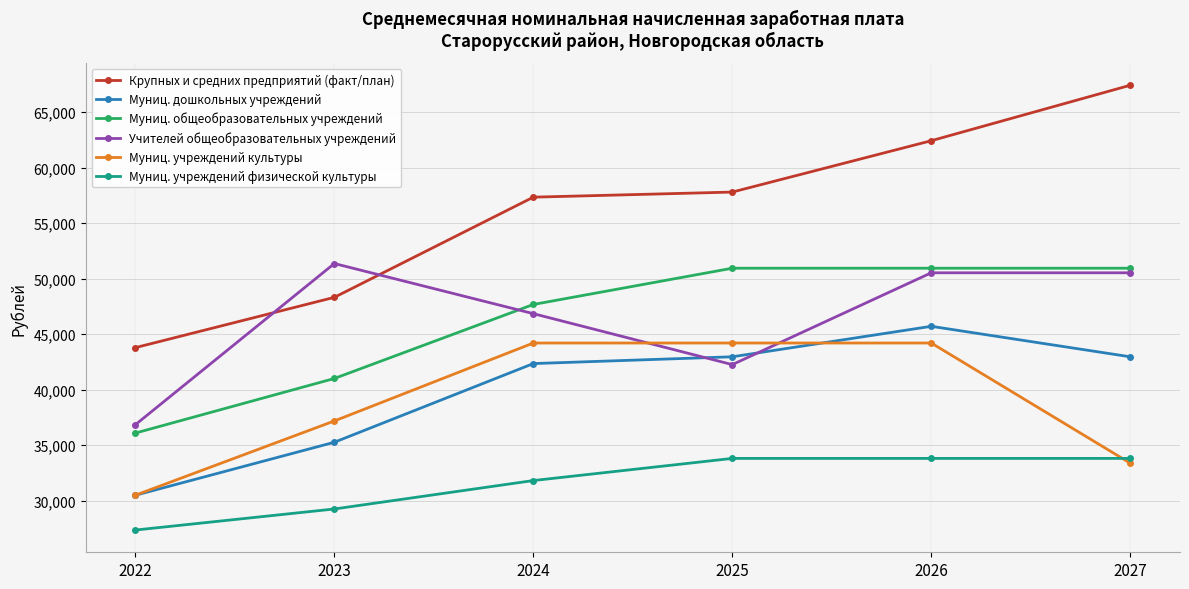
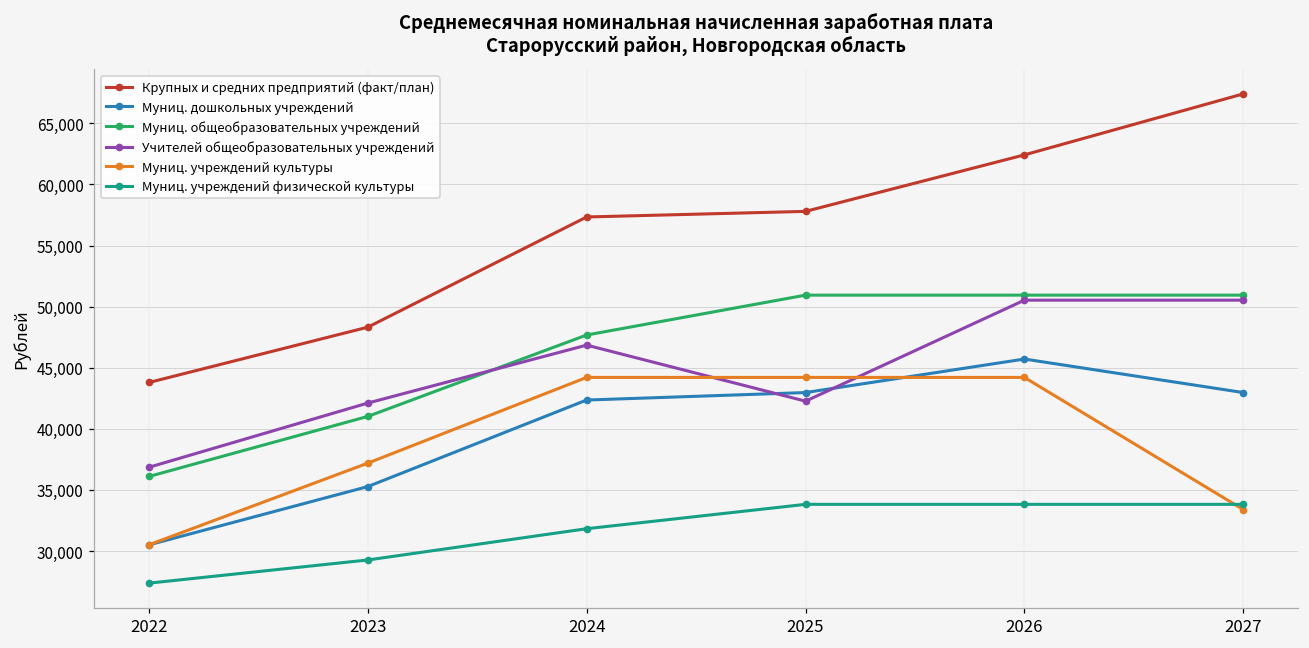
Учителей общеобразовательных учреждений, 2023: 51,400 -> 42,100
